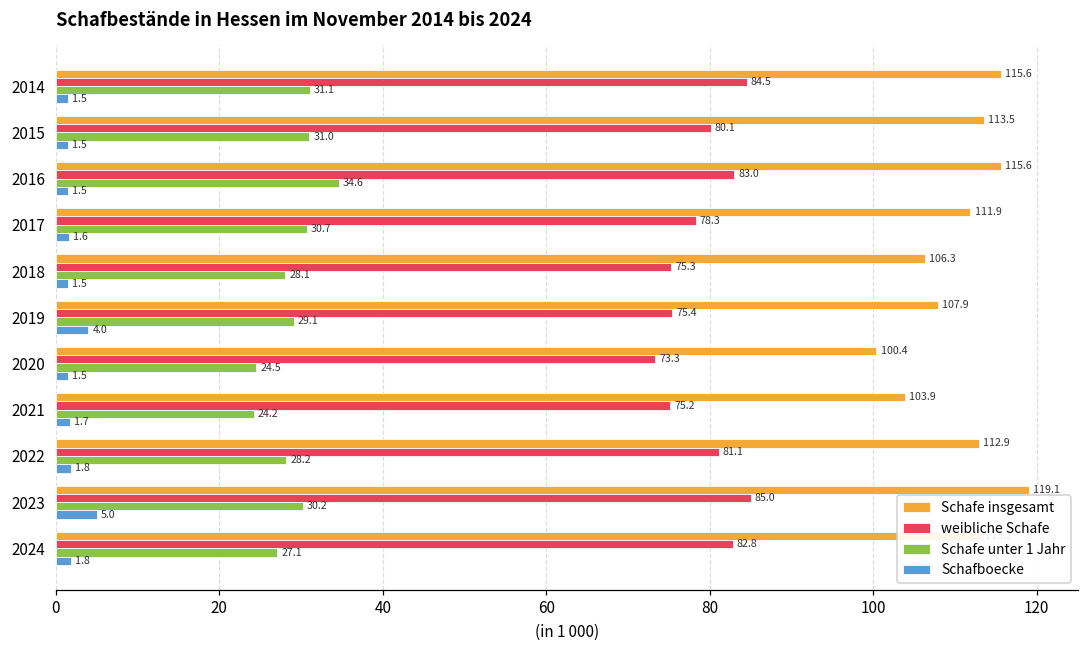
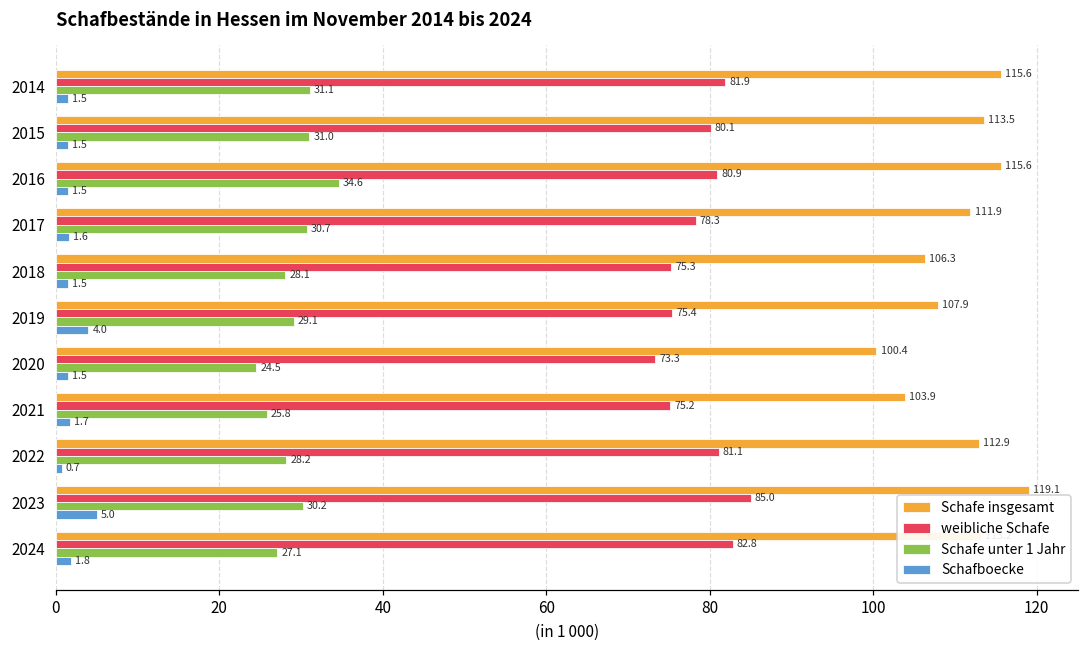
weibliche Schafe, 2014: 84.5 -> 81.9
weibliche Schafe, 2016: 83.0 -> 80.9
Schafe unter 1 Jahr, 2021: 24.2 -> 25.8
Schafboecke, 2022: 1.8 -> 0.7
